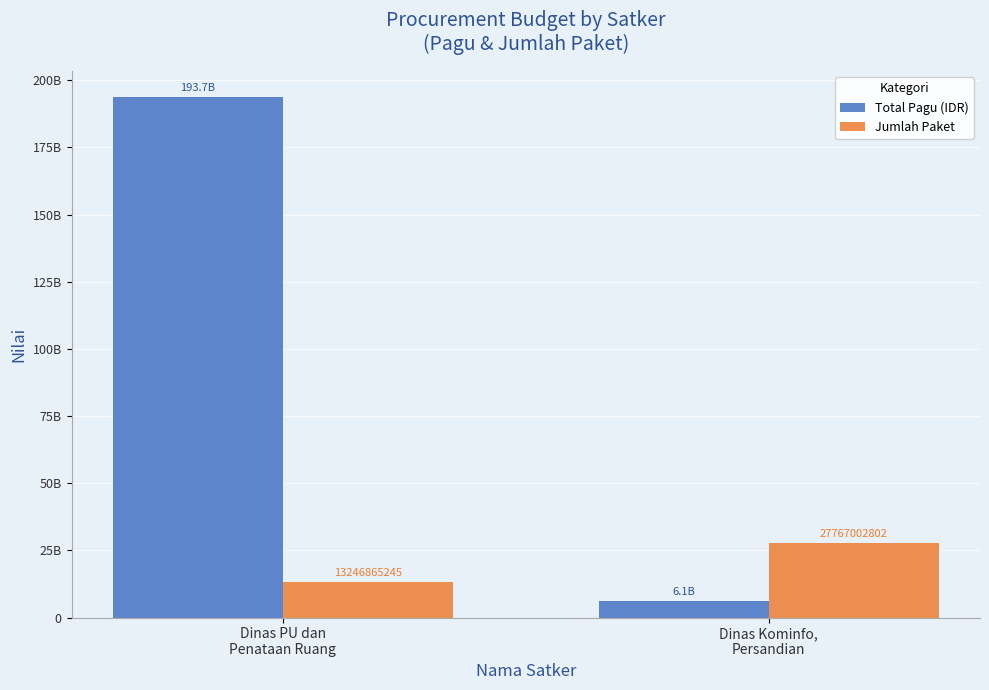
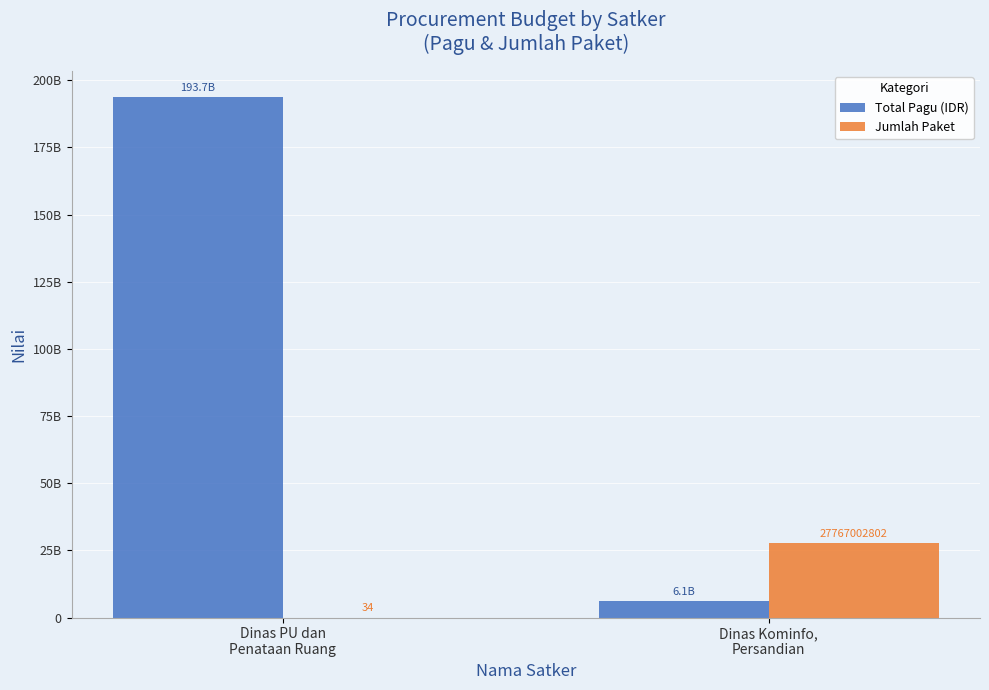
Jumlah Paket, Dinas PU dan Penataan Ruang: 13246865245 -> 34
